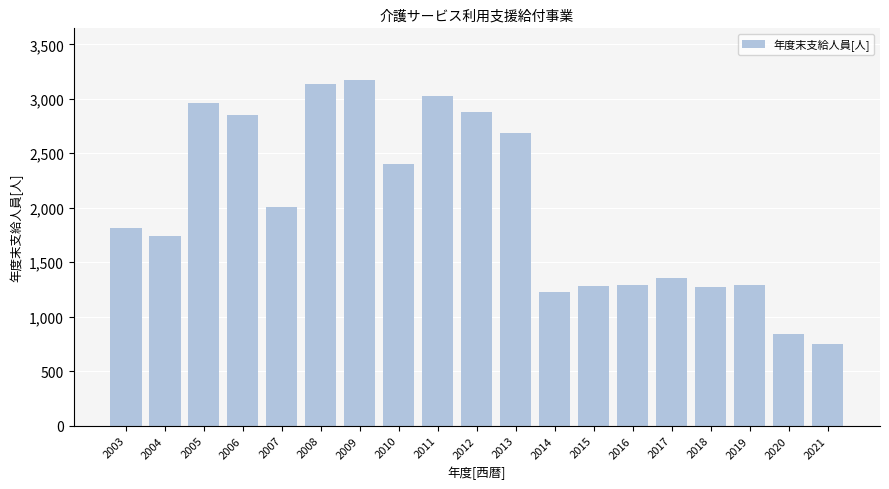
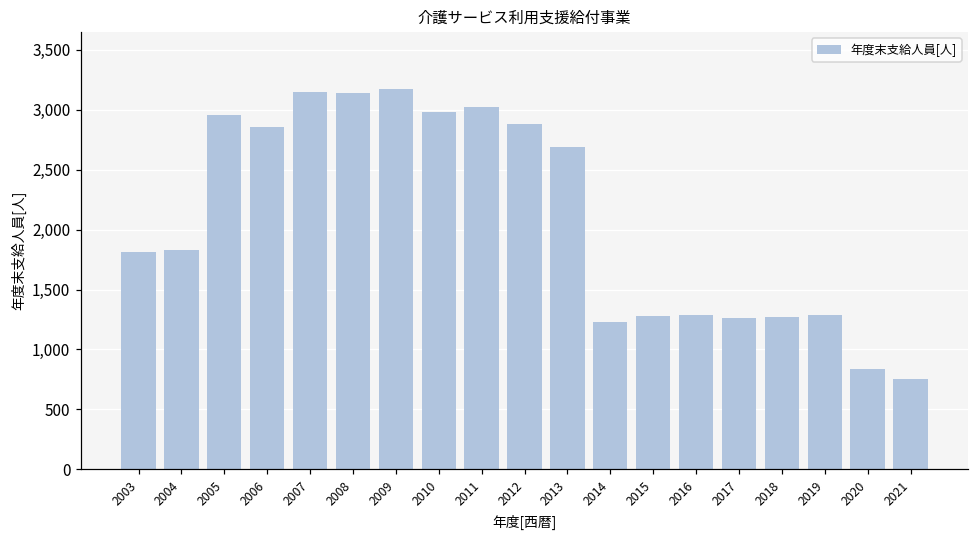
2004: 1,740 -> 1,830
2007: 2,010 -> 3,150
2010: 2,400 -> 2,980
2017: 1,360 -> 1,260
